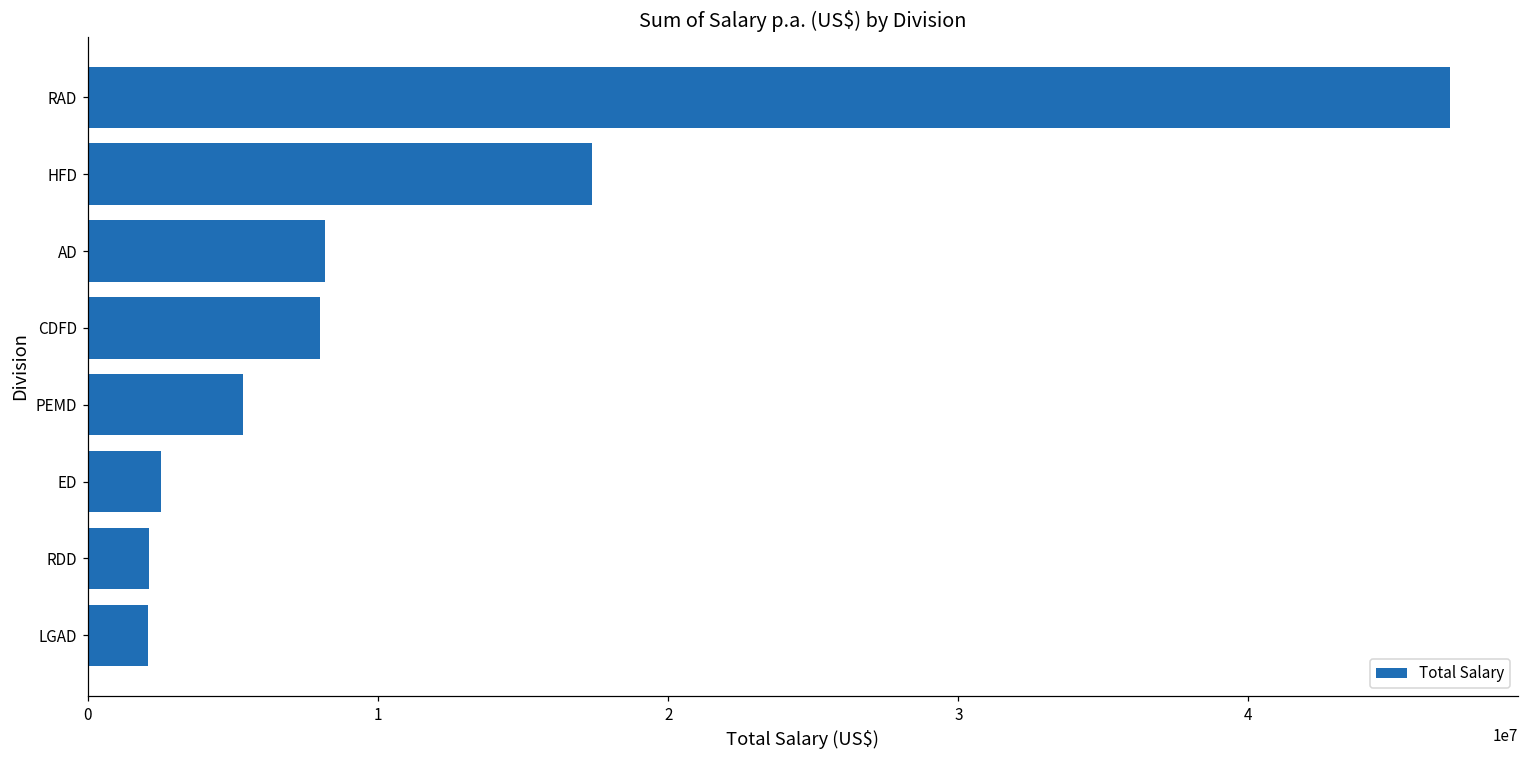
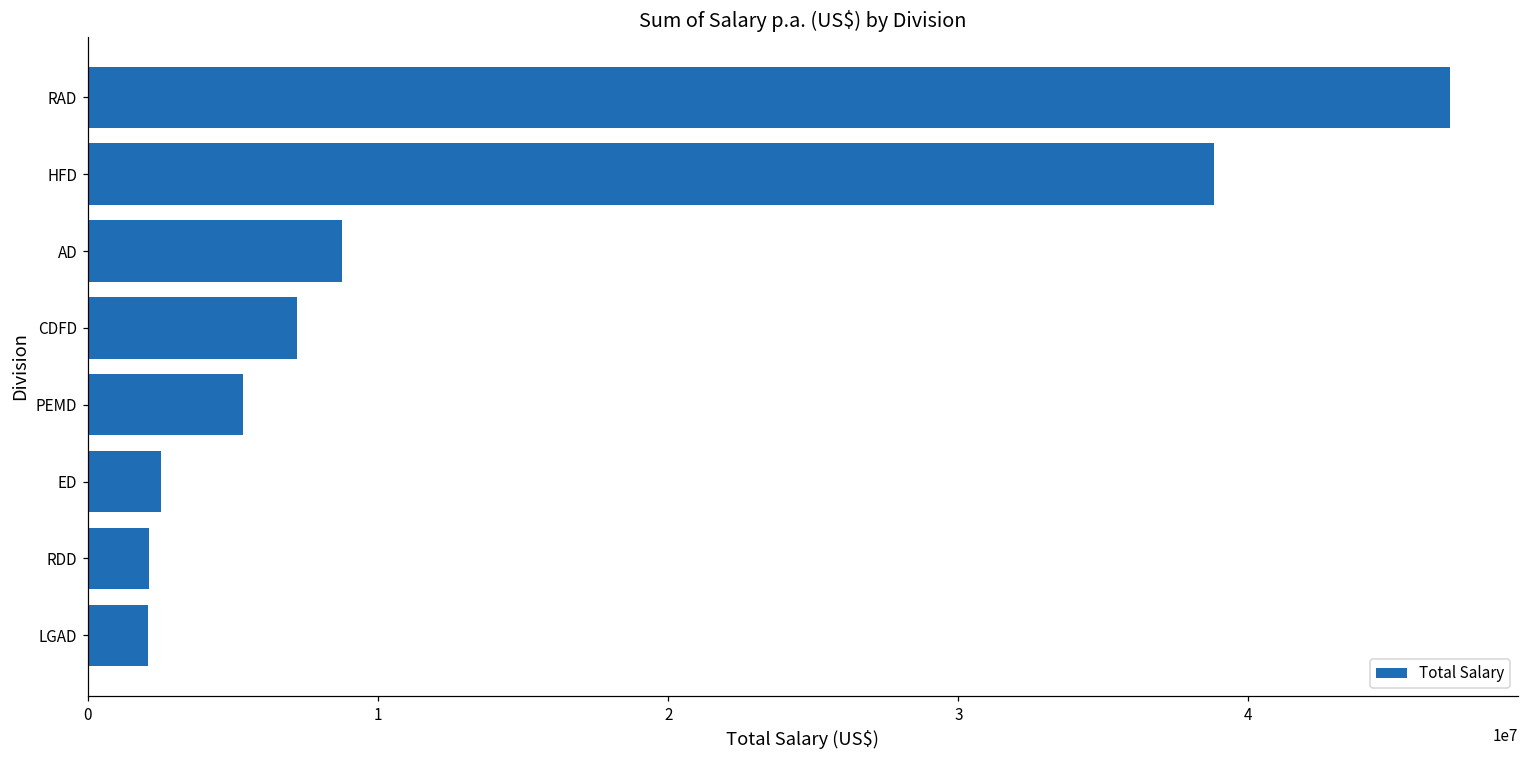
HFD: 17400000 -> 38800000
AD: 8200000 -> 8800000
CDFD: 8000000 -> 7200000
